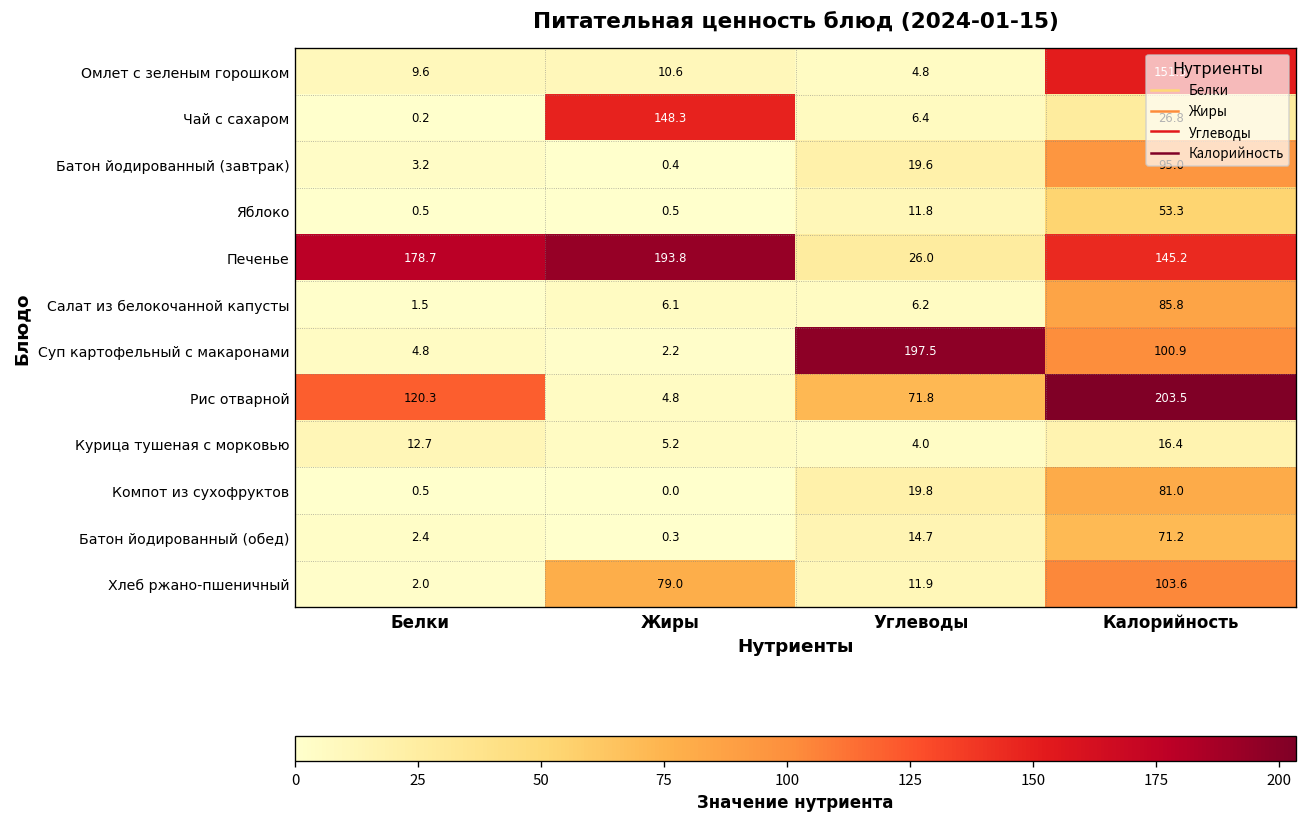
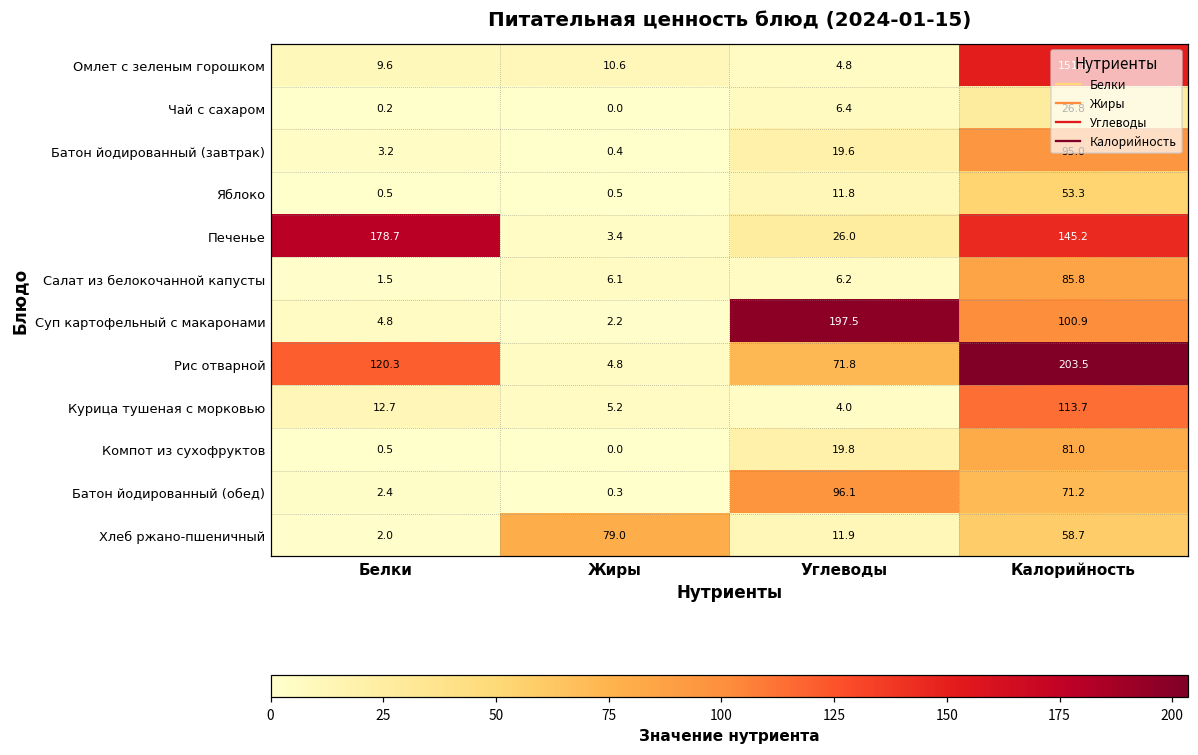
Чай с сахаром, Жиры: 148.3 -> 0.0
Печенье, Жиры: 193.8 -> 3.4
Курица тушеная с морковью, Калорийность: 16.4 -> 113.7
Батон йодированный (обед), Углеводы: 14.7 -> 96.1
Хлеб ржано-пшеничный, Калорийность: 103.6 -> 58.7
